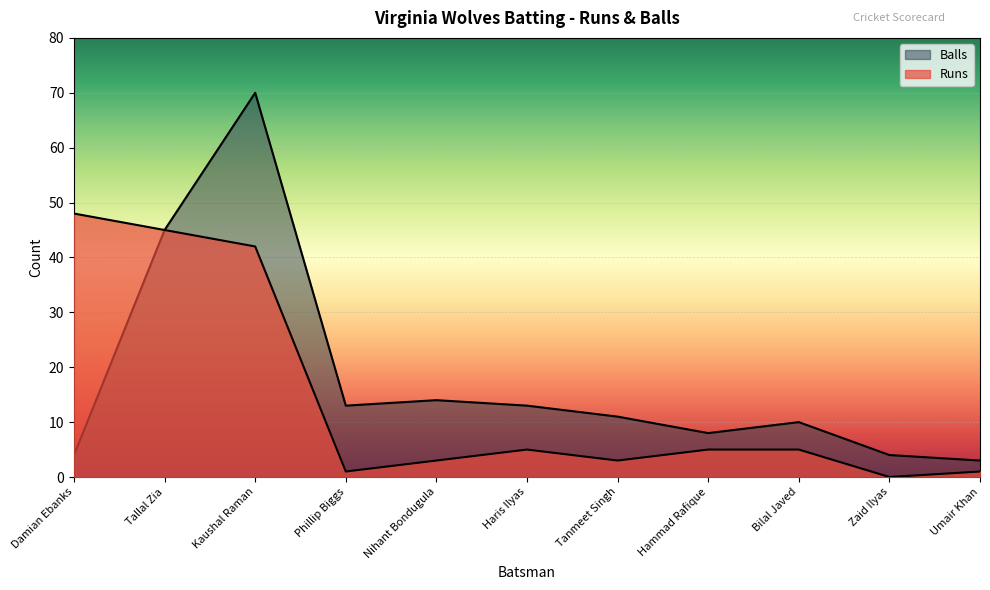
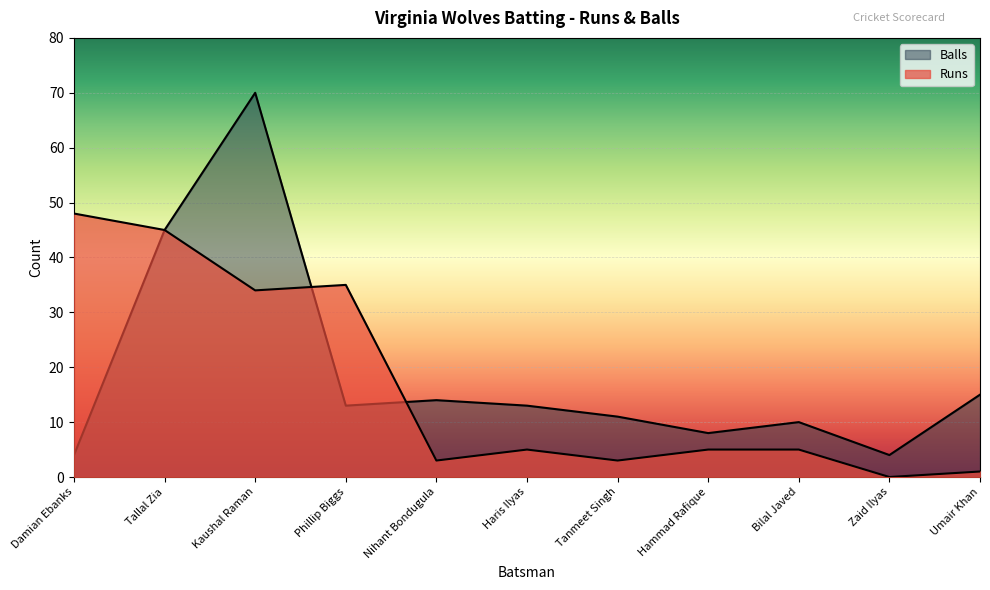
Runs, Kaushal Raman: 42 -> 34
Runs, Phillip Biggs: 1 -> 35
Balls, Umair Khan: 3 -> 15
